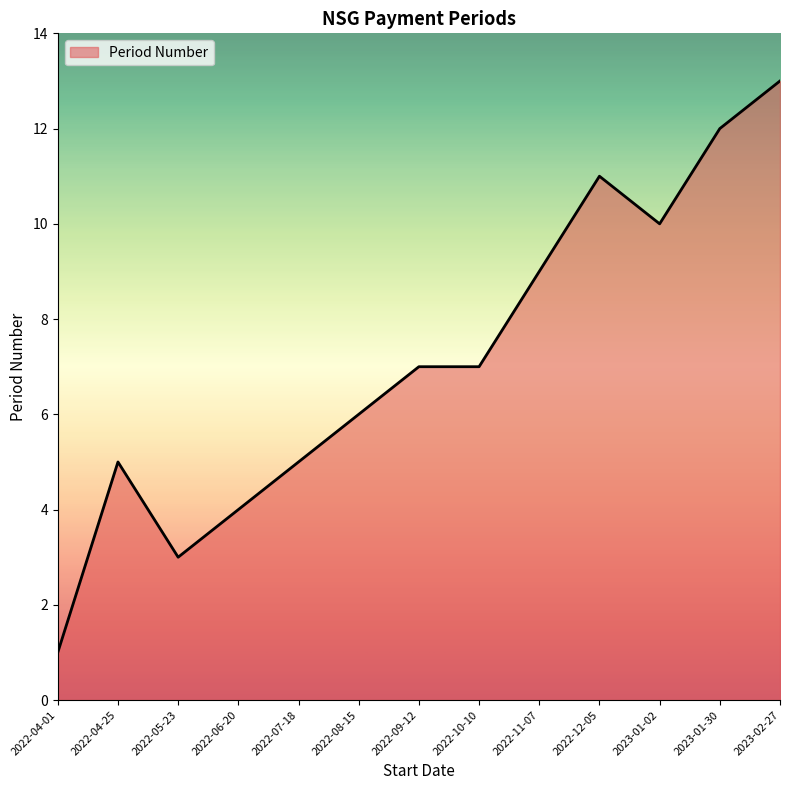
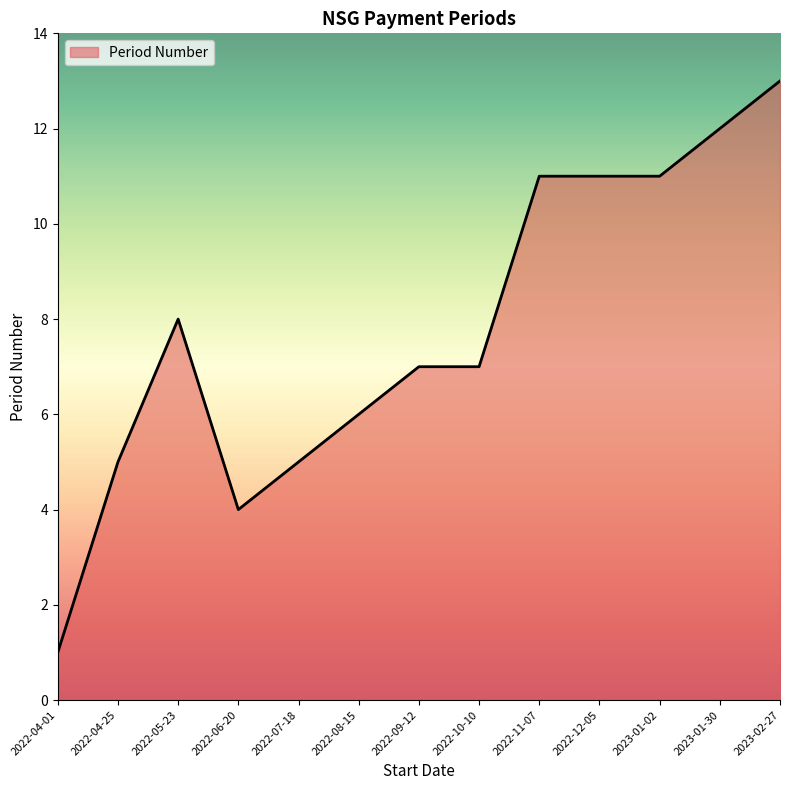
2022-05-23: 3 -> 8
2022-11-07: 9 -> 11
2023-01-02: 10 -> 11
